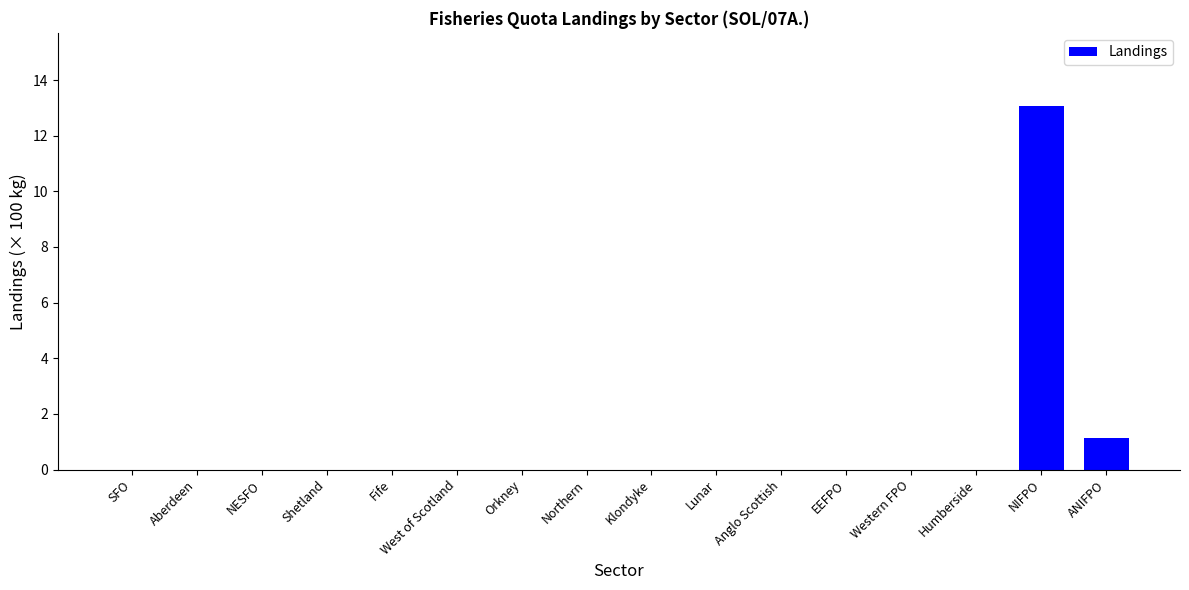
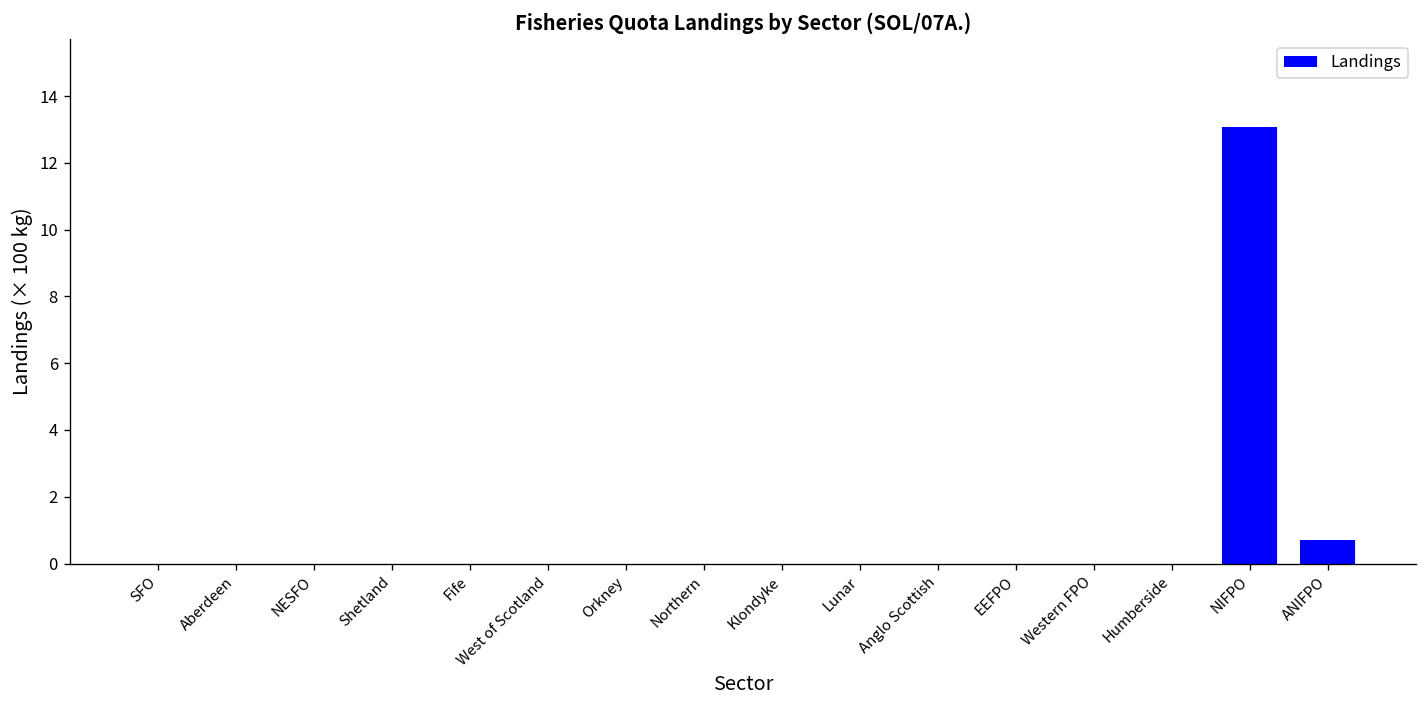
ANIFPO: 1.1 -> 0.7
